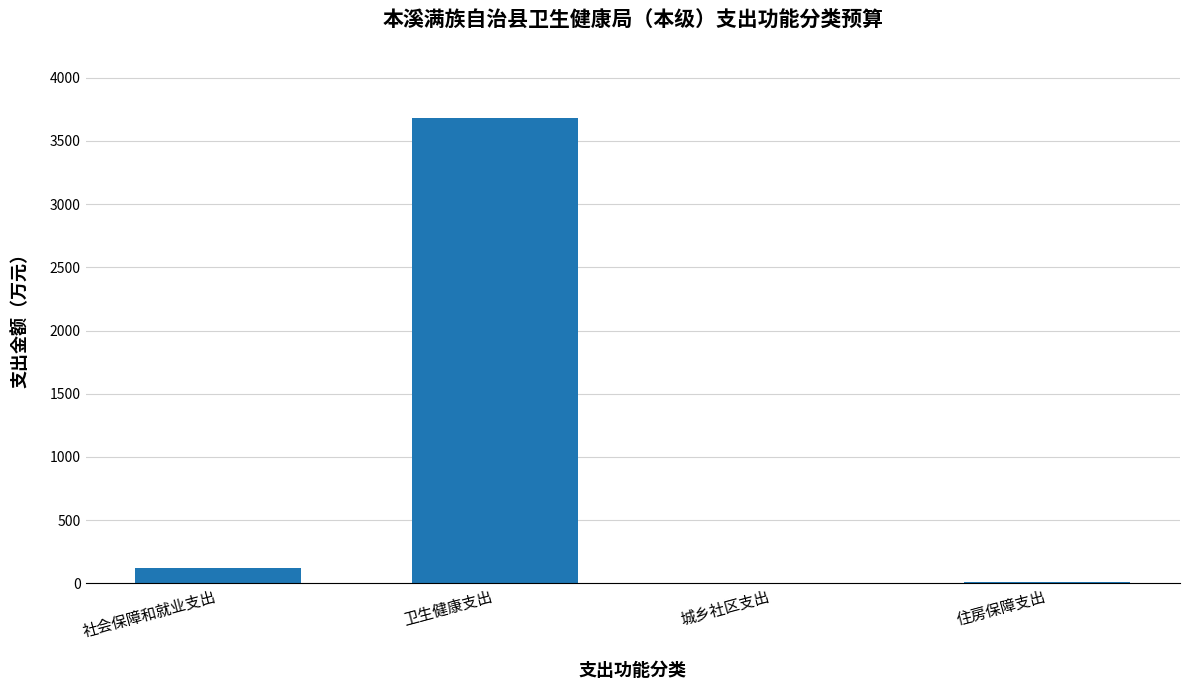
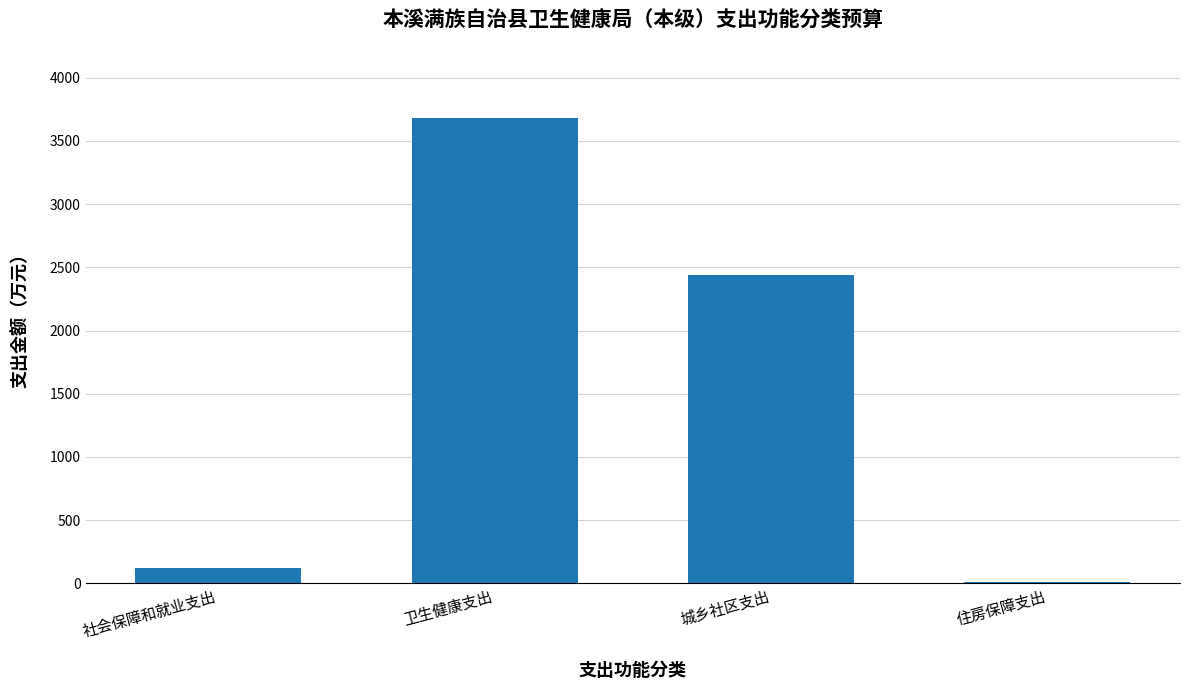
城乡社区支出: 10 -> 2440
